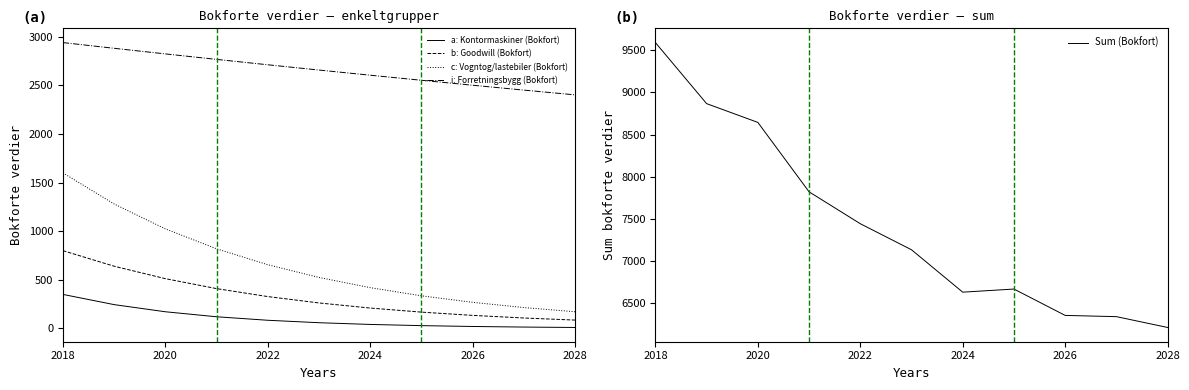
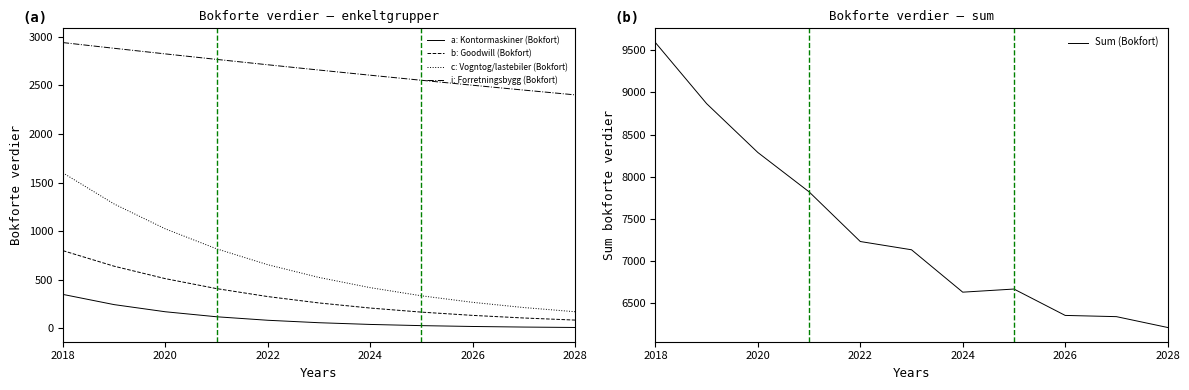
Bokforte verdier – sum, 2020: 8600 -> 8300
Bokforte verdier – sum, 2022: 7400 -> 7200
